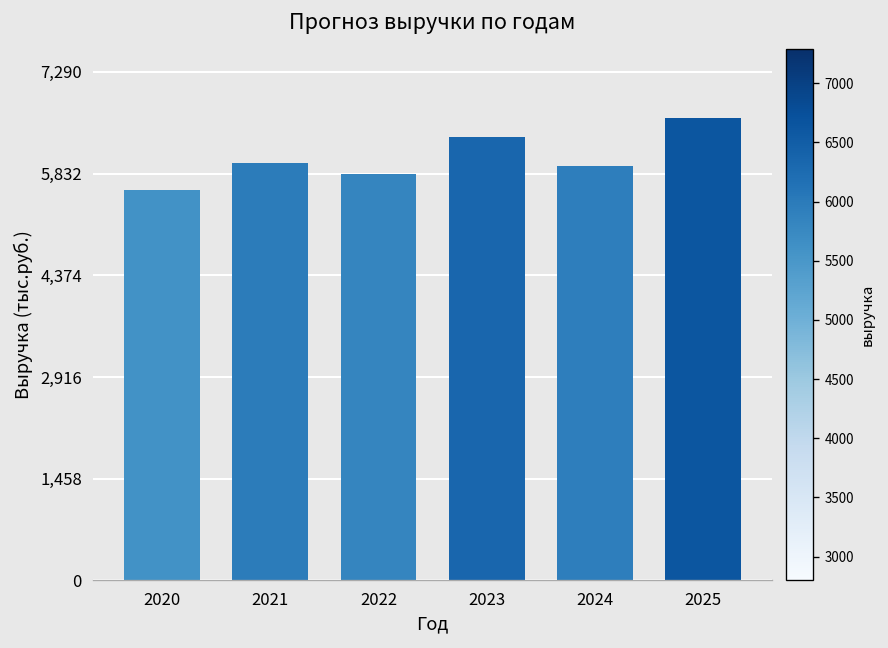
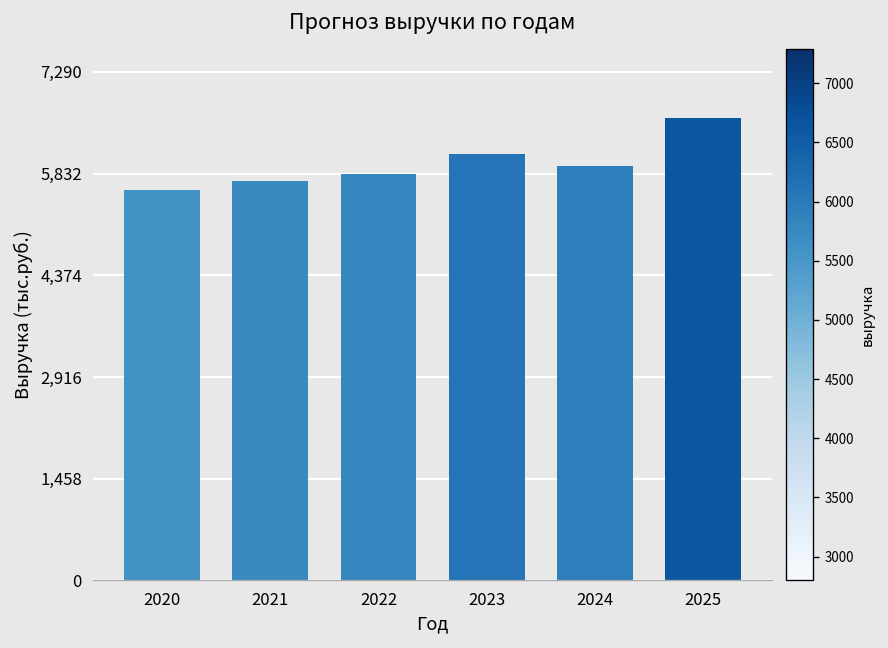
2021: 6,000 -> 5,700
2023: 6,400 -> 6,100
